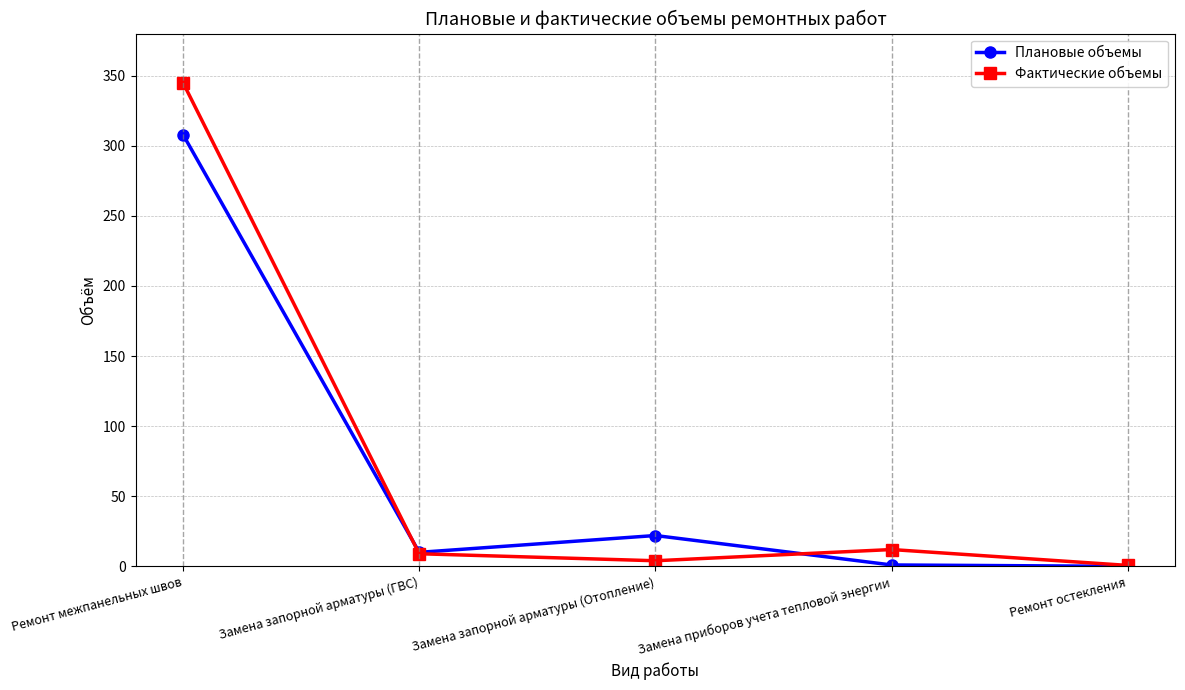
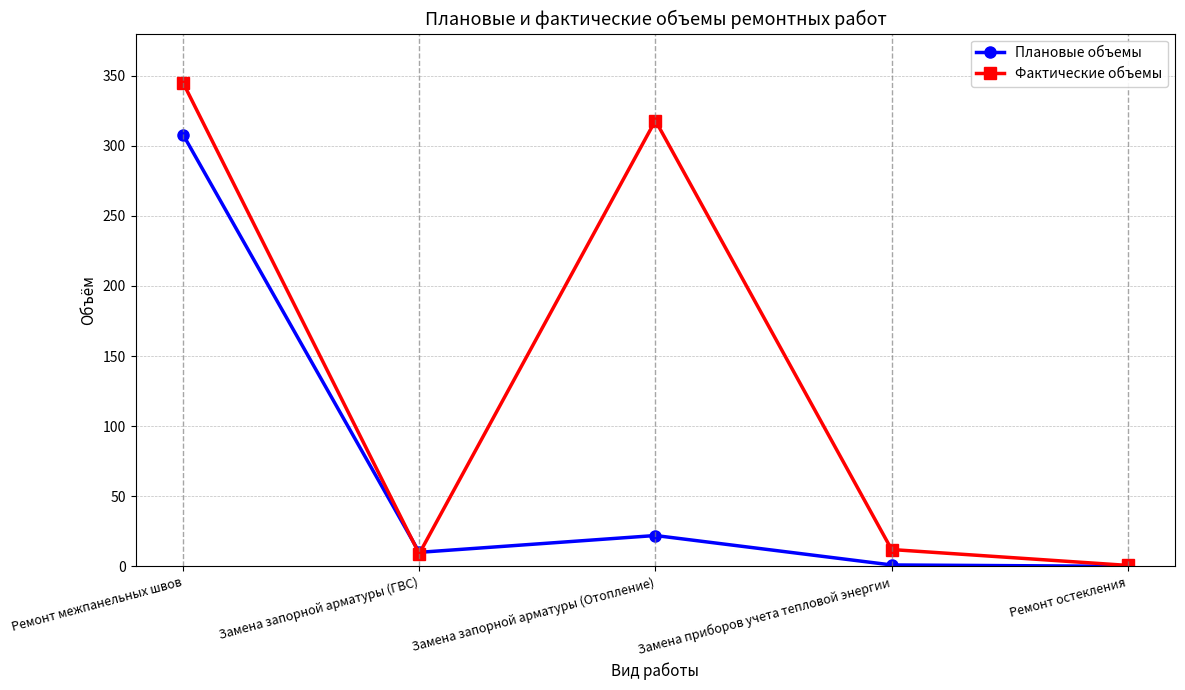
Фактические объемы, Замена запорной арматуры (Отопление): 4 -> 318
